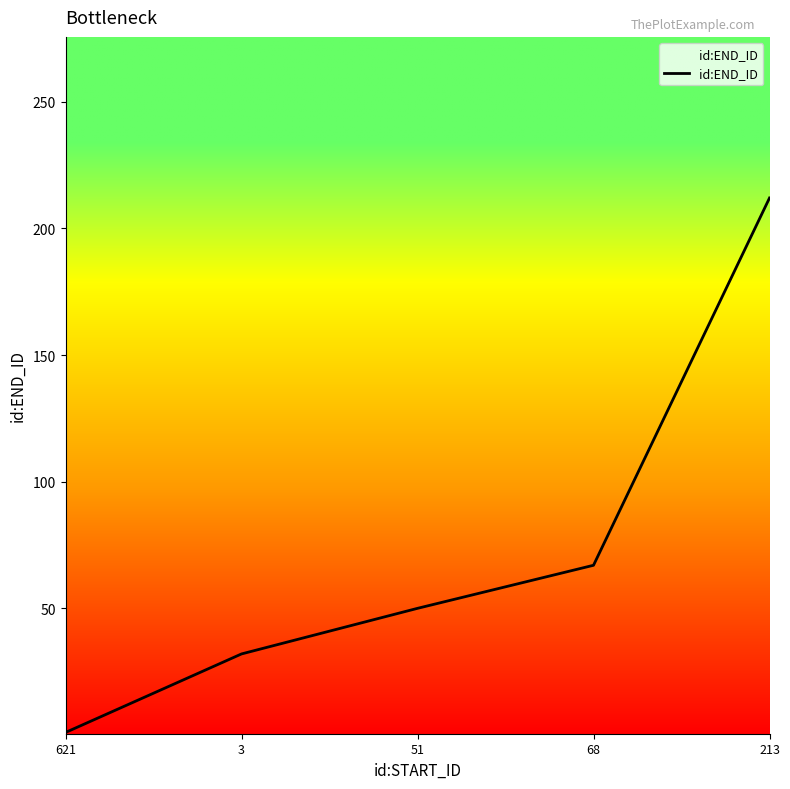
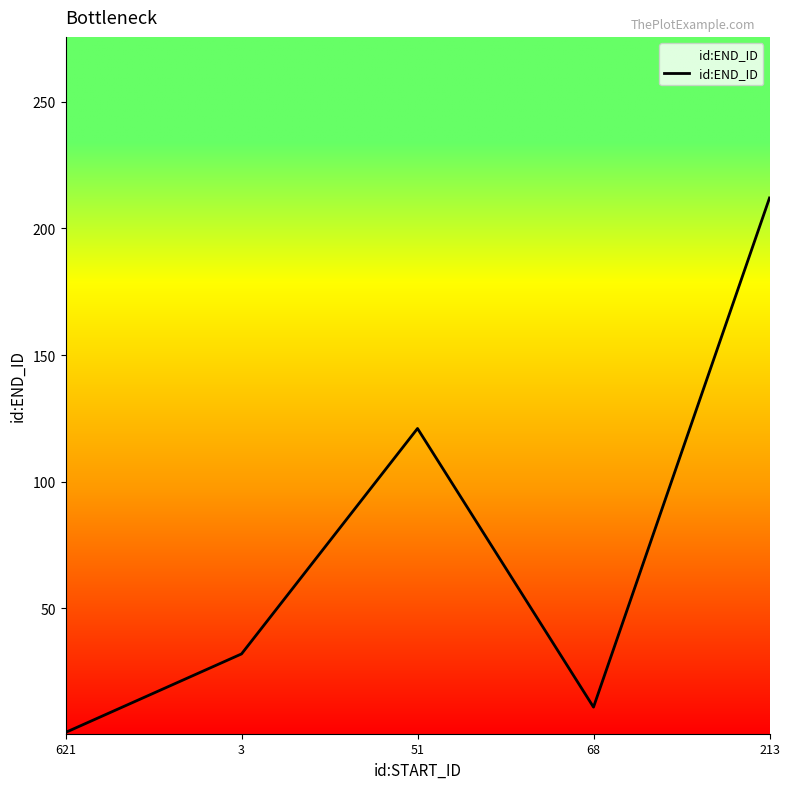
51: 50 -> 121
68: 67 -> 11
